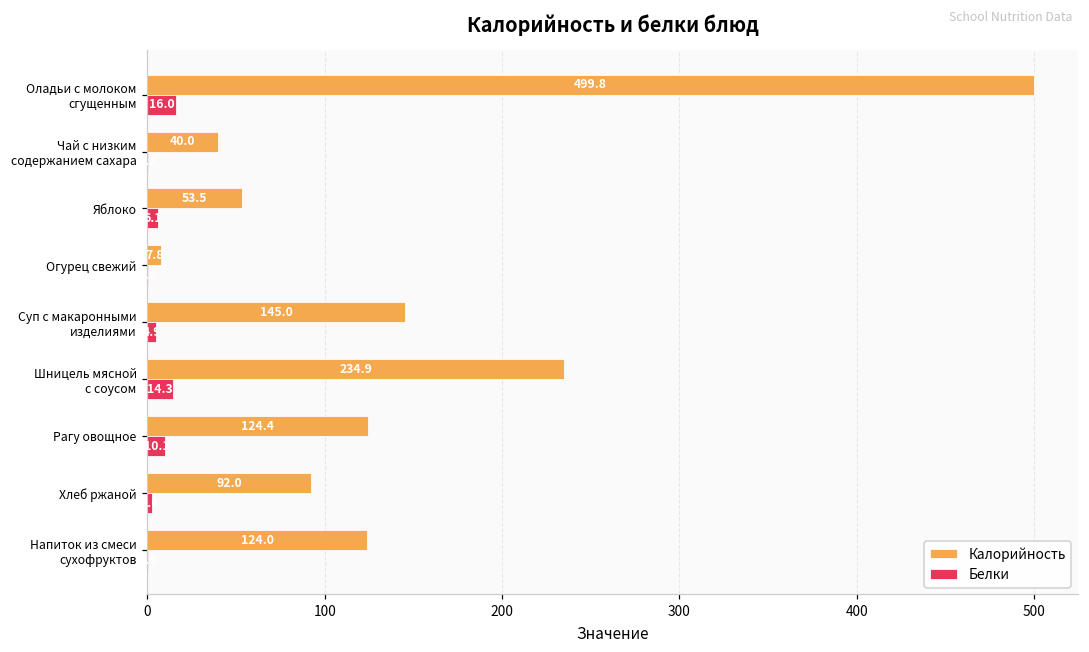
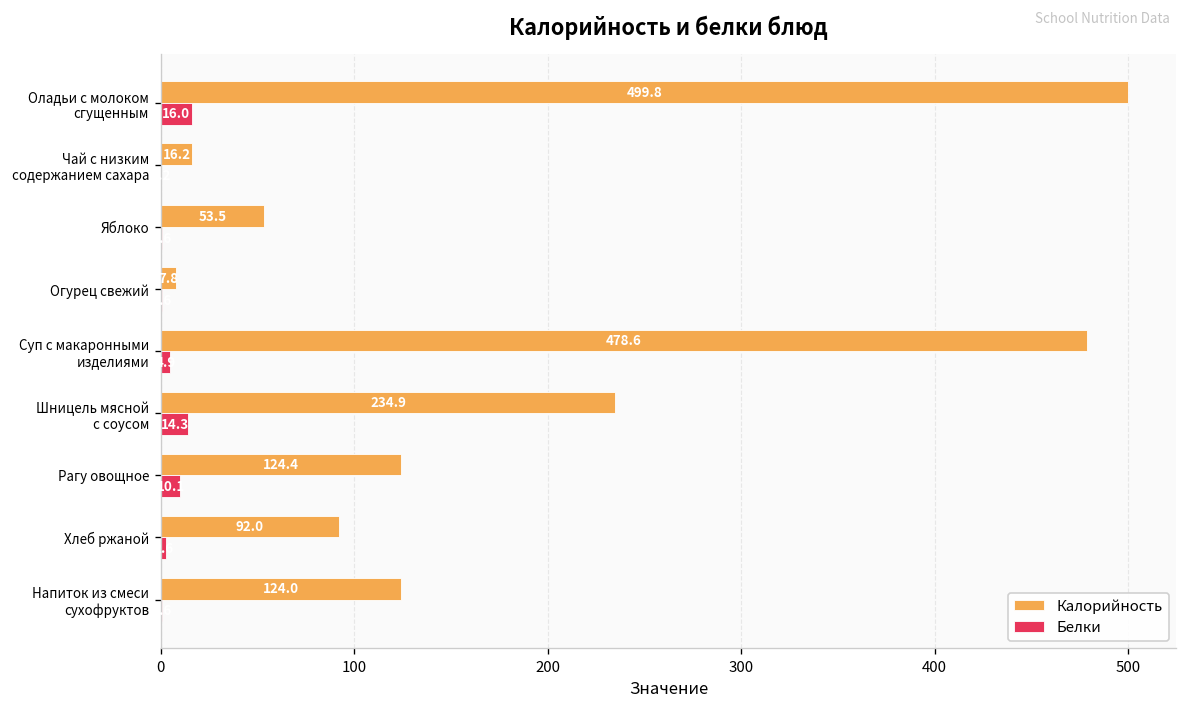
Калорийность, Чай с низким содержанием сахара: 40.0 -> 16.2
Белки, Яблоко: 6 -> 1
Калорийность, Суп с макаронными изделиями: 145.0 -> 478.6
